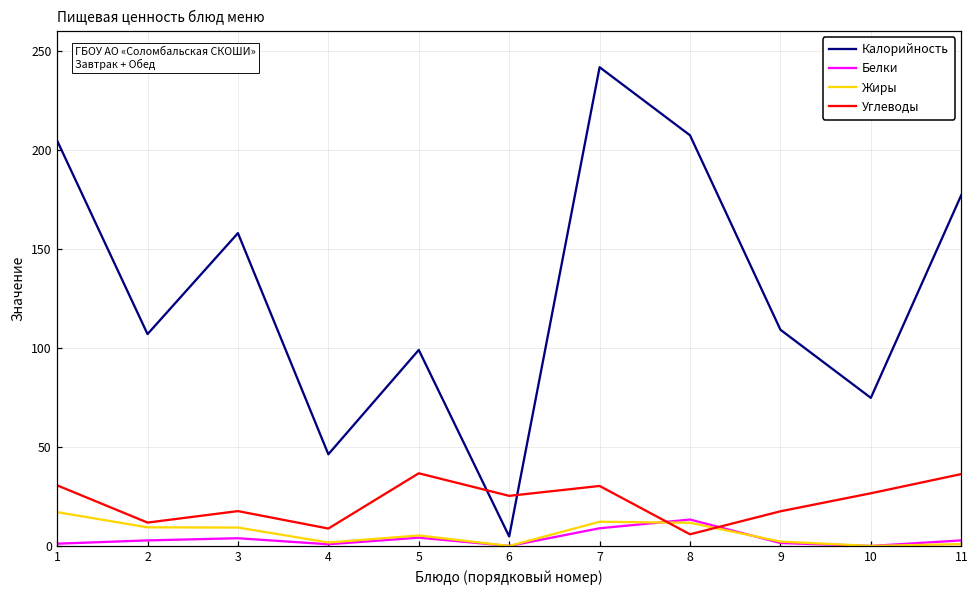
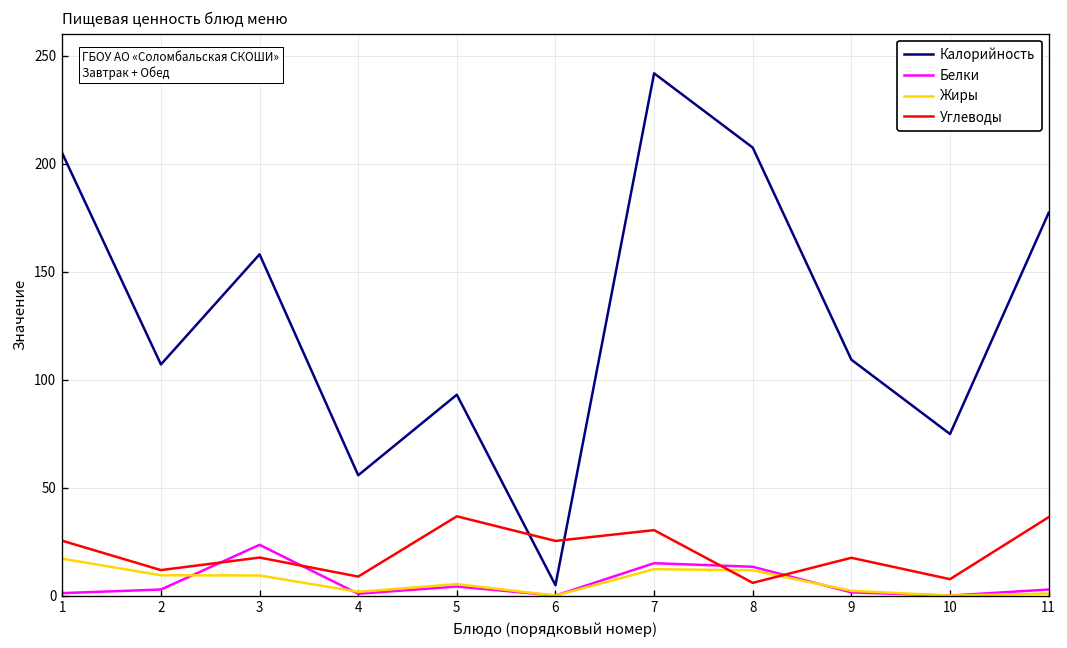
Углеводы, 1: 31 -> 25
Белки, 3: 4 -> 24
Калорийность, 4: 46 -> 56
Калорийность, 5: 99 -> 93
Белки, 7: 9 -> 15
Углеводы, 10: 27 -> 8
